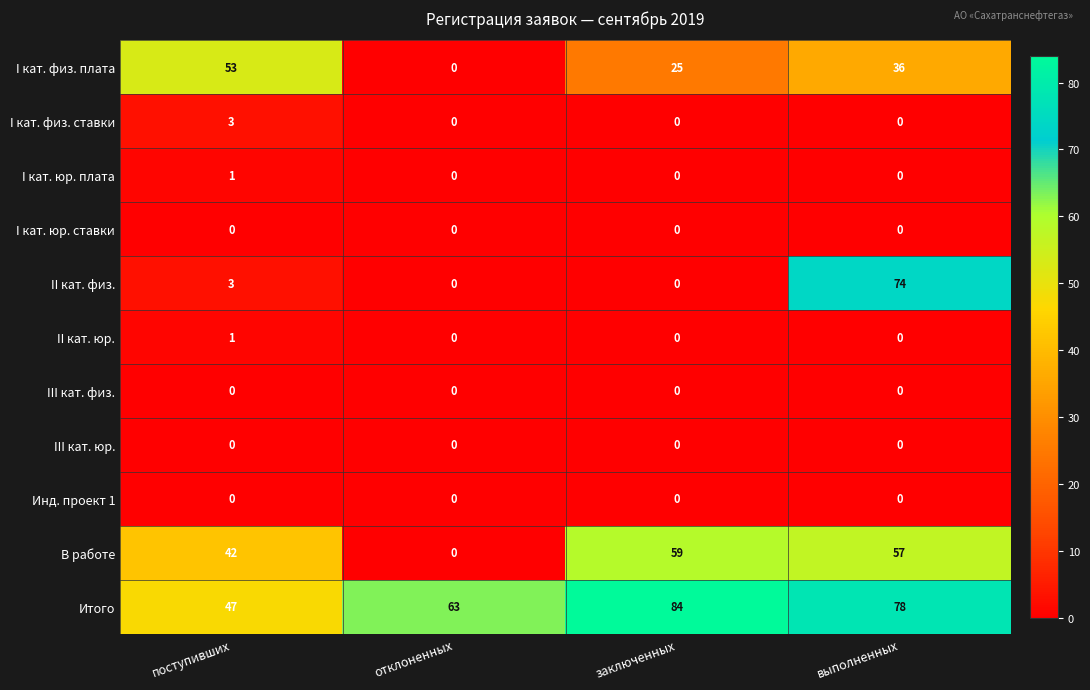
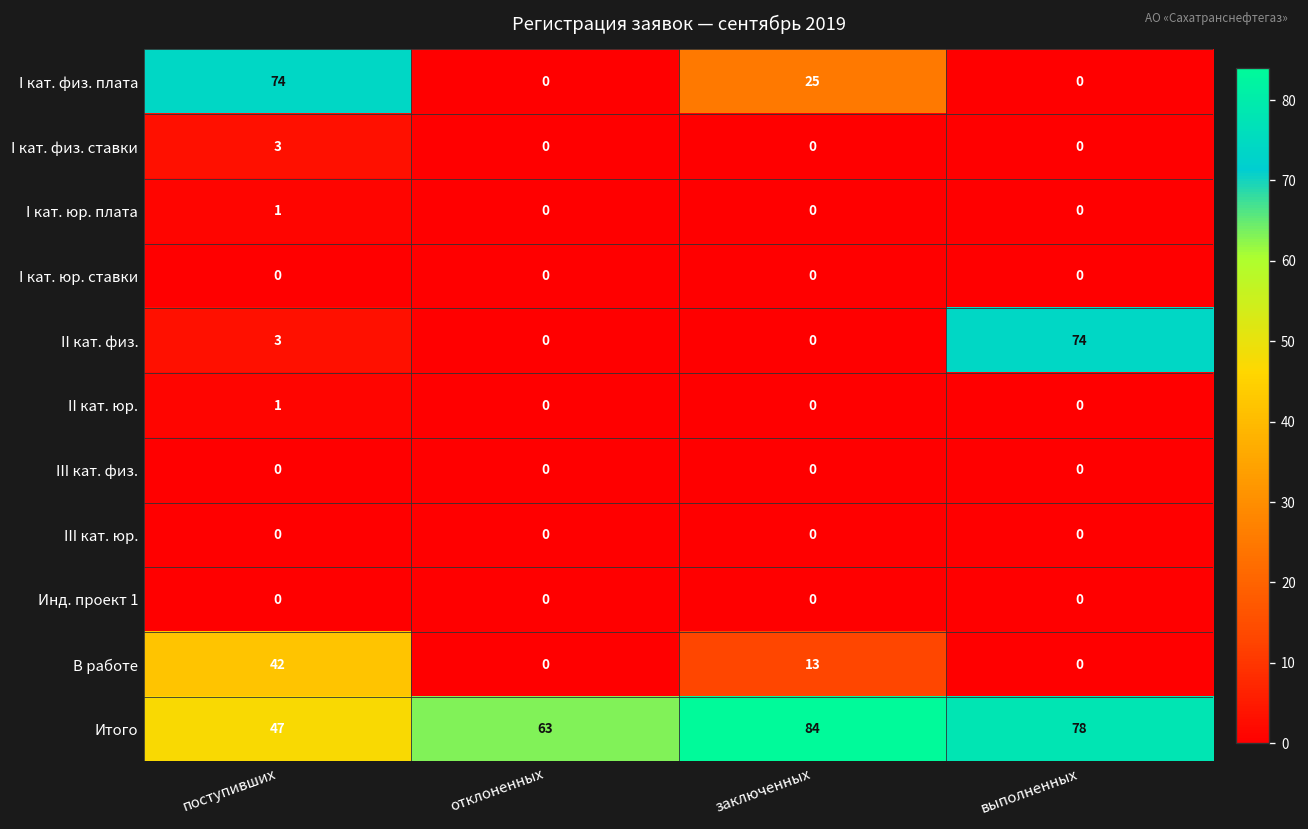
I кат. физ. плата, поступивших: 53 -> 74
I кат. физ. плата, выполненных: 36 -> 0
В работе, заключенных: 59 -> 13
В работе, выполненных: 57 -> 0
